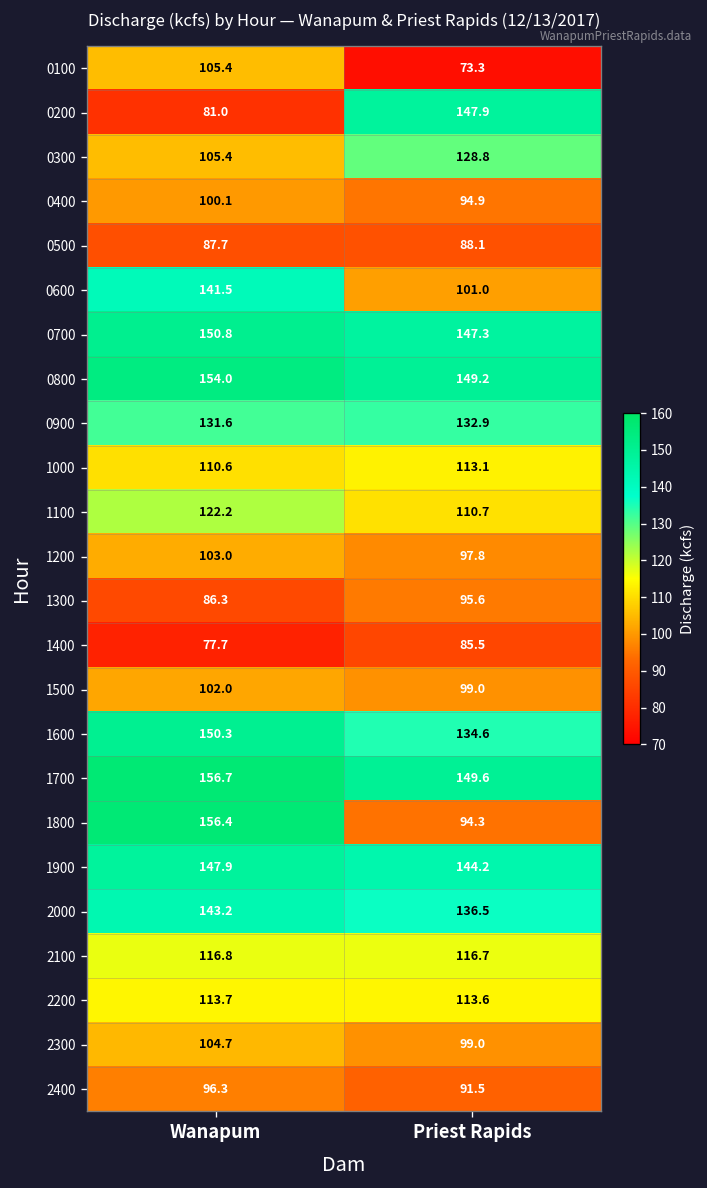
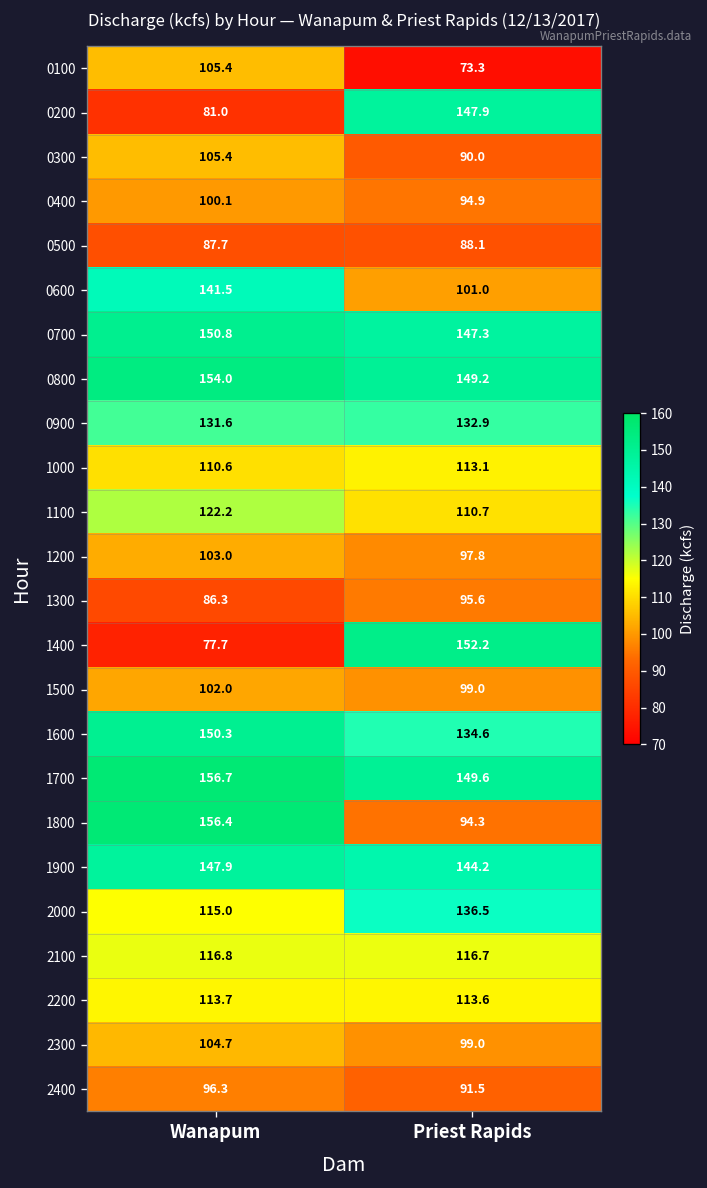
0300, Priest Rapids: 128.8 -> 90.0
1400, Priest Rapids: 85.5 -> 152.2
2000, Wanapum: 143.2 -> 115.0
